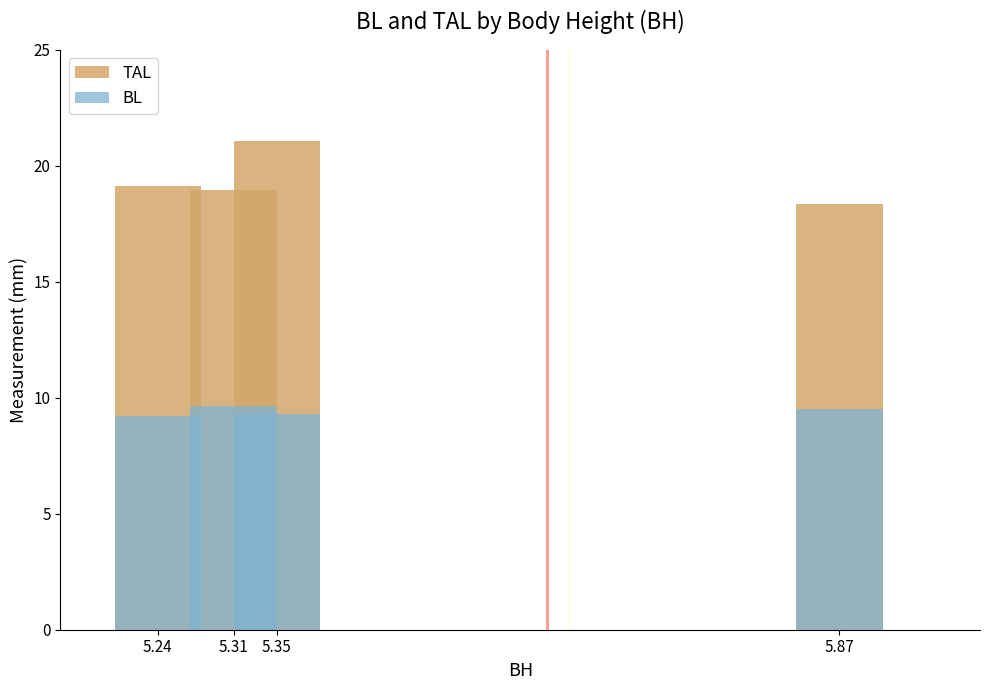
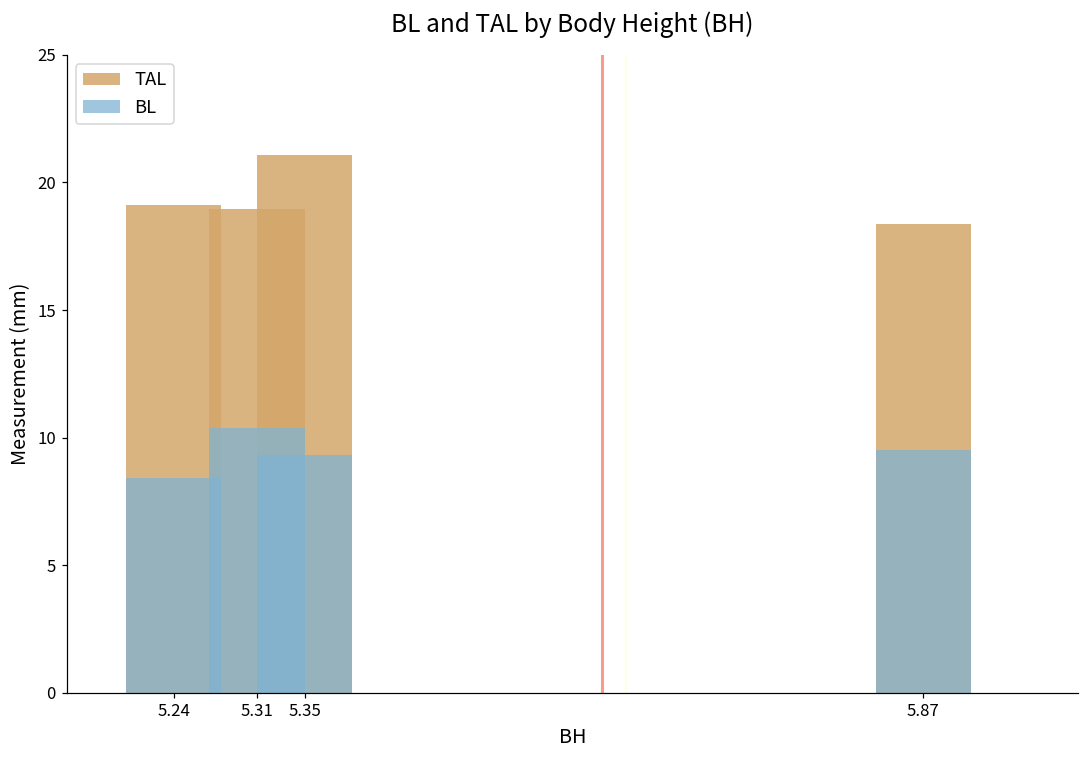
BL, 5.24: 9.2 -> 8.4
BL, 5.31: 9.6 -> 10.4
